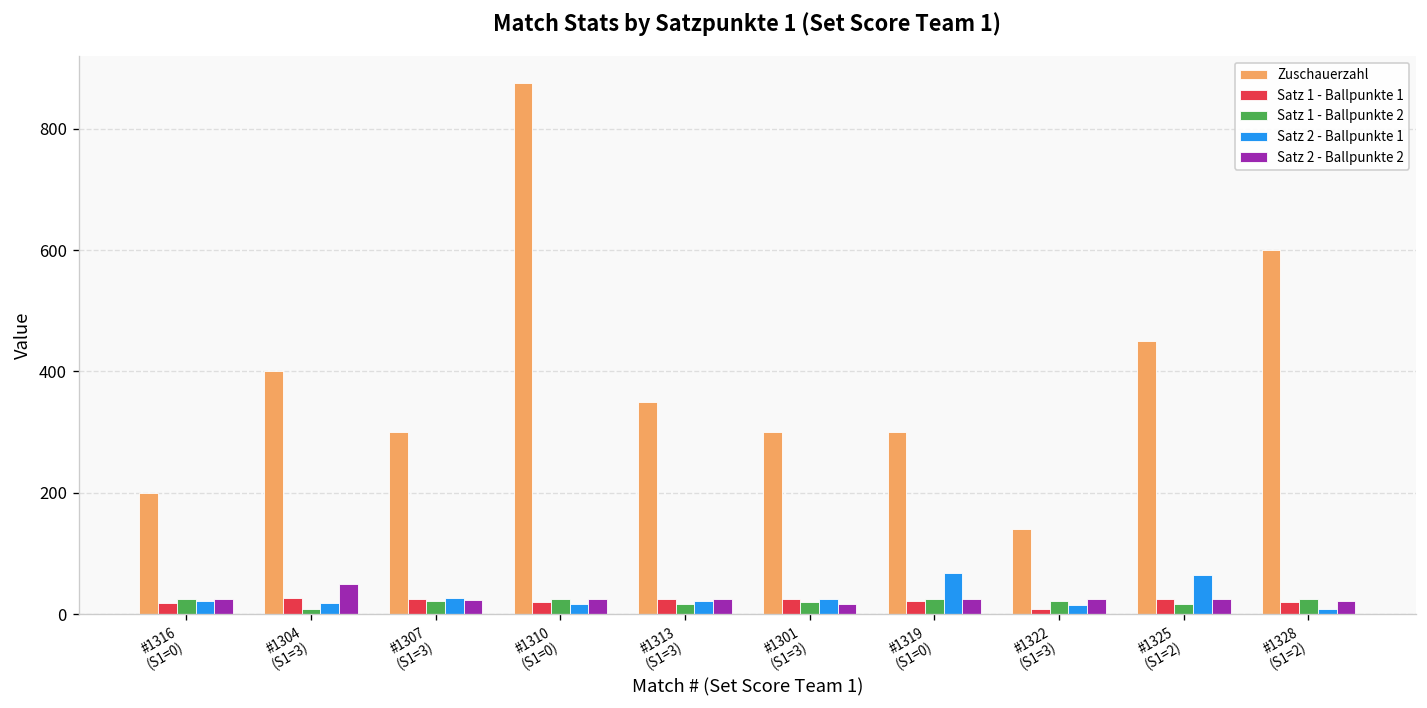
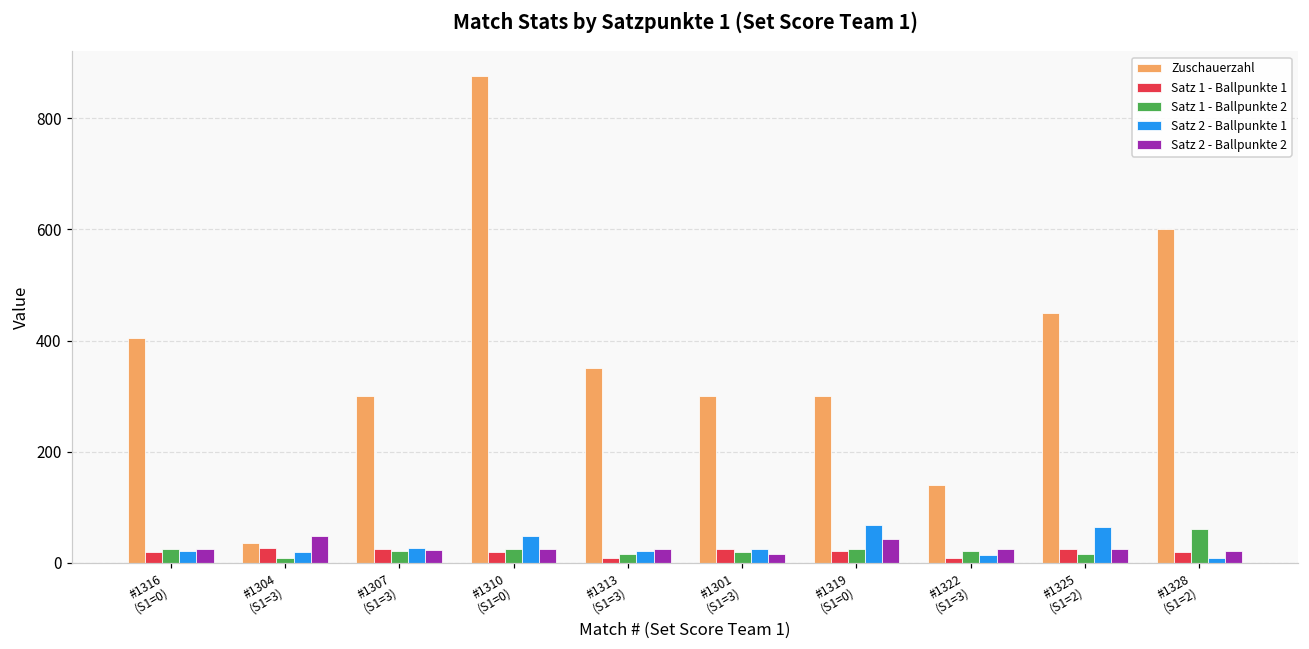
Zuschauerzahl, #1316 (S1=0): 200 -> 400
Zuschauerzahl, #1304 (S1=3): 400 -> 40
Satz 2 - Ballpunkte 1, #1310 (S1=0): 20 -> 50
Satz 1 - Ballpunkte 1, #1313 (S1=3): 30 -> 10
Satz 2 - Ballpunkte 2, #1319 (S1=0): 30 -> 40
Satz 1 - Ballpunkte 2, #1328 (S1=2): 30 -> 60
